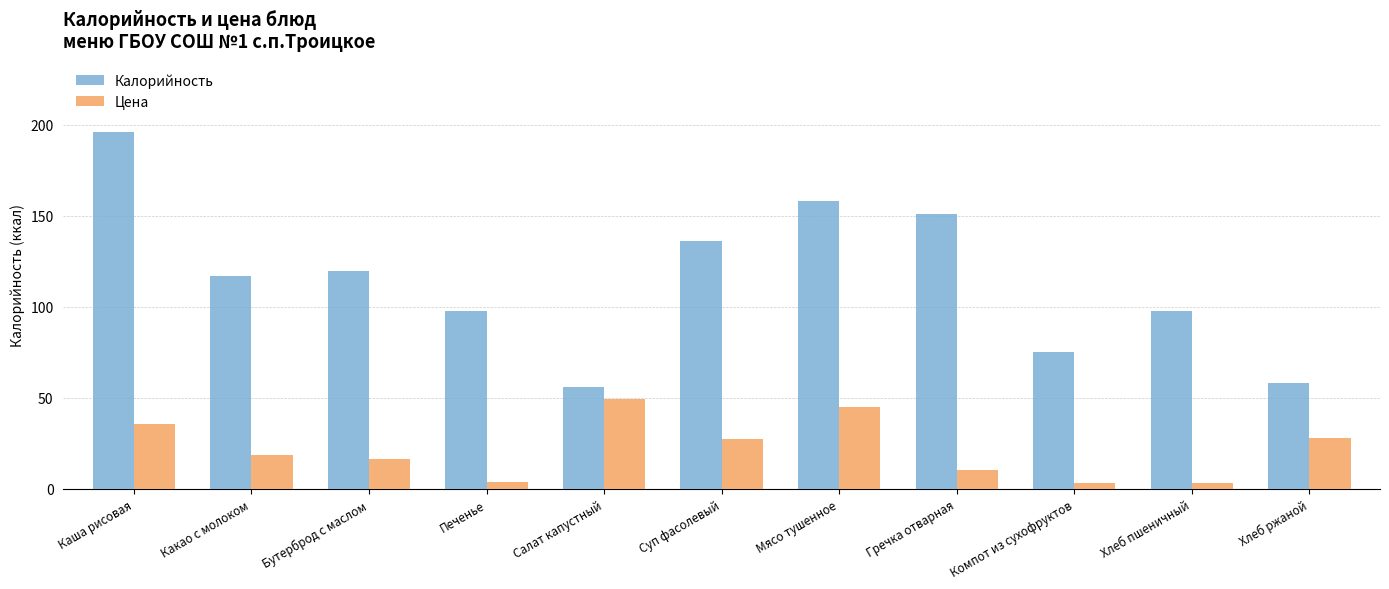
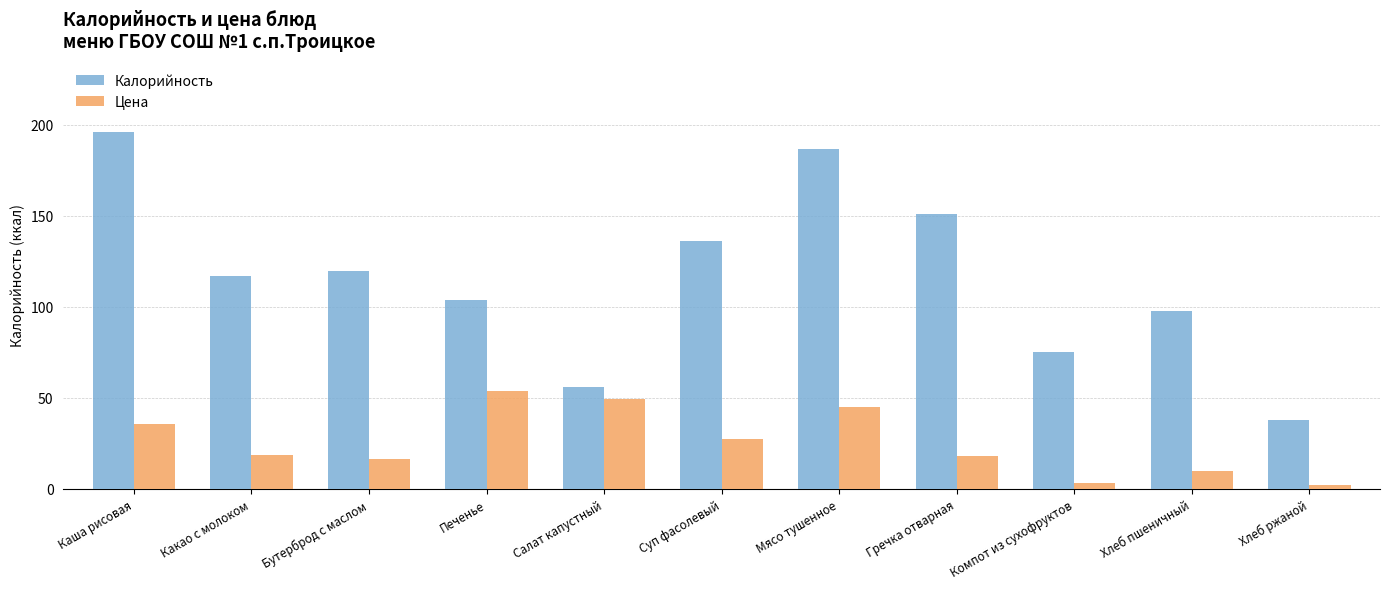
Калорийность, Печенье: 98 -> 104
Цена, Печенье: 4 -> 54
Калорийность, Мясо тушенное: 158 -> 187
Цена, Гречка отварная: 10 -> 18
Цена, Хлеб пшеничный: 3 -> 10
Калорийность, Хлеб ржаной: 58 -> 38
Цена, Хлеб ржаной: 28 -> 2
